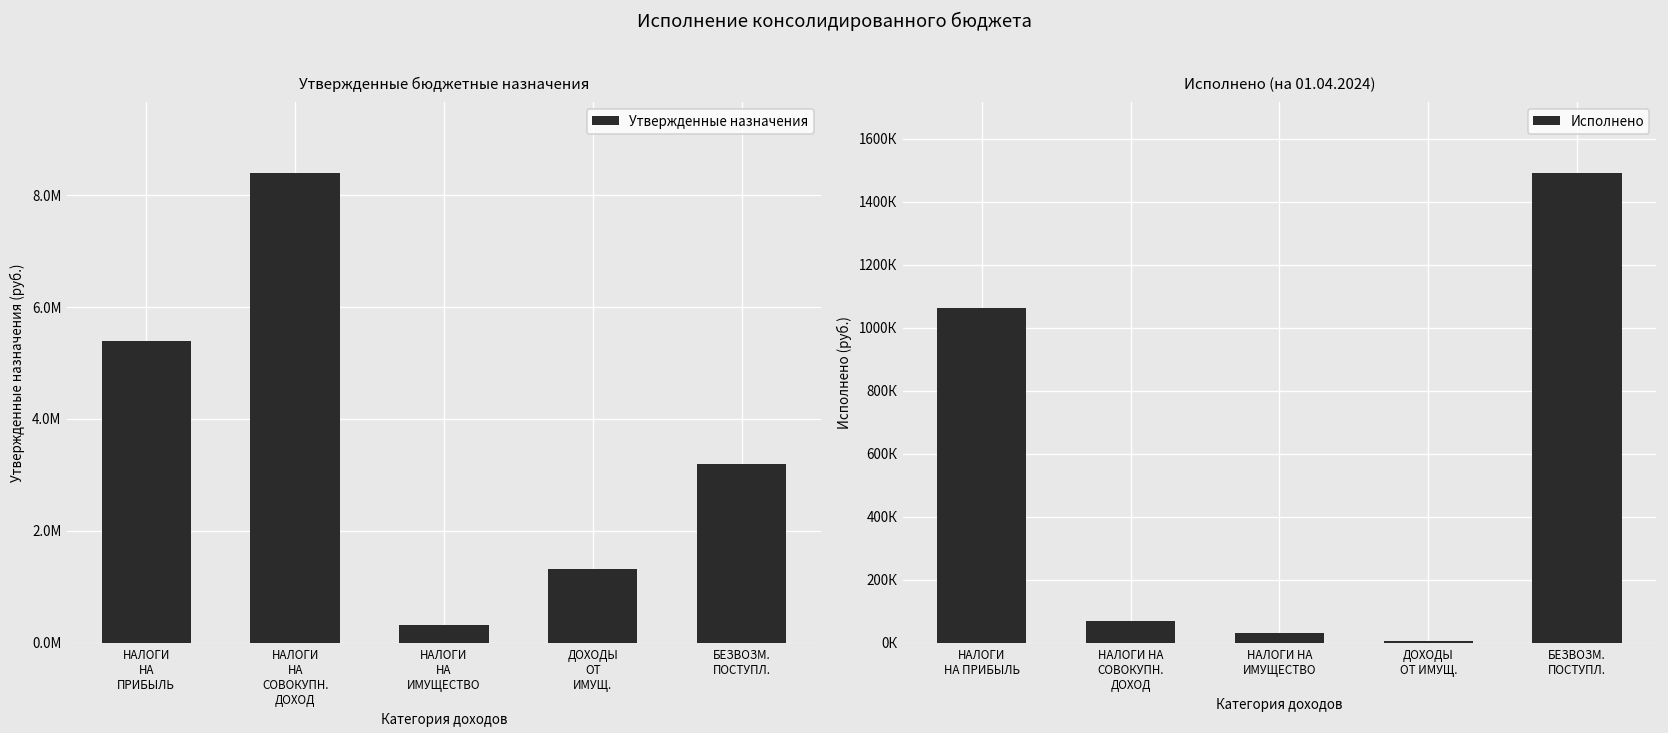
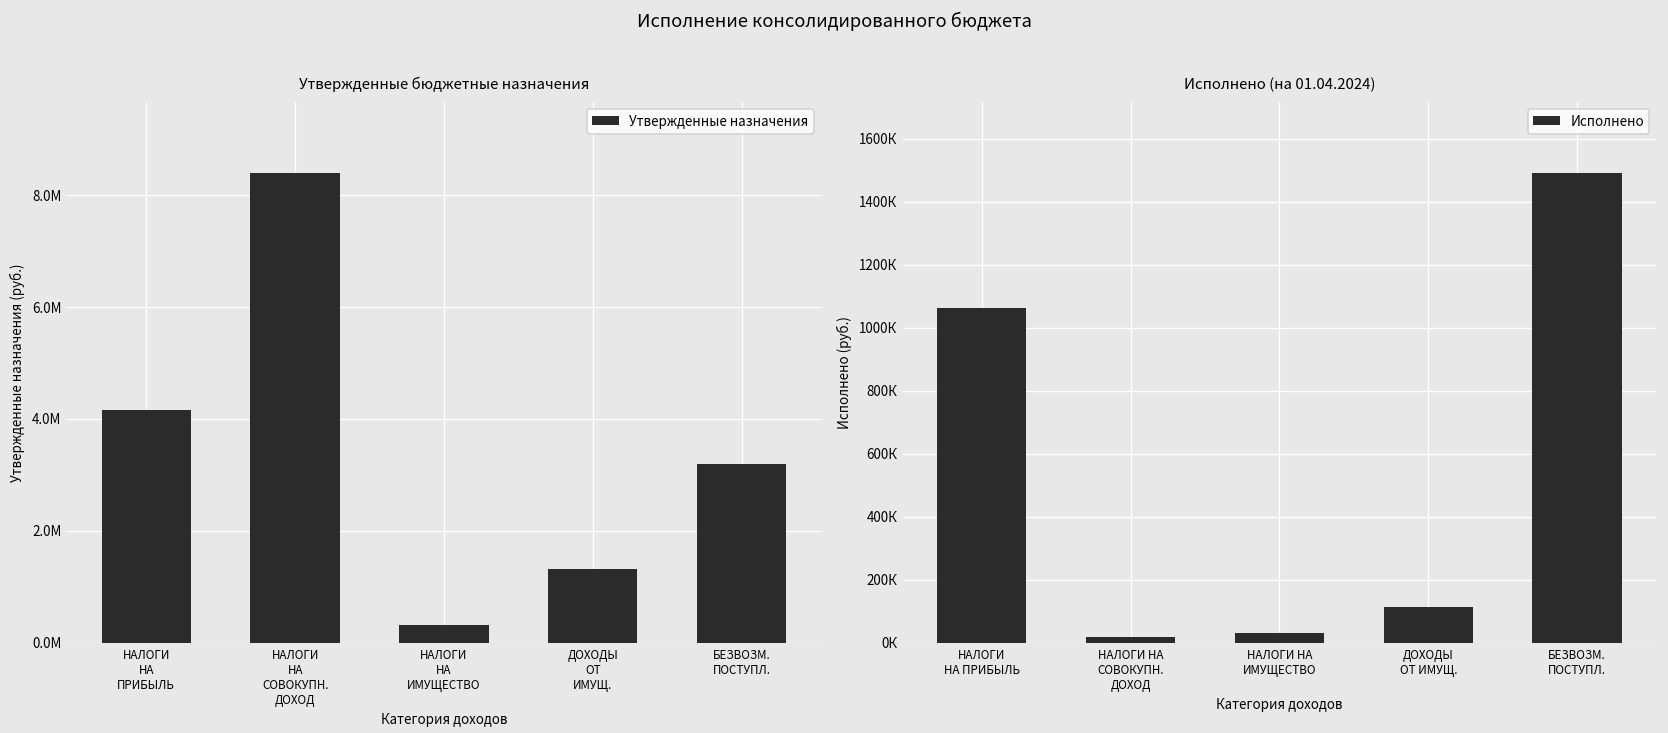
Утвержденные бюджетные назначения, НАЛОГИ НА ПРИБЫЛЬ: 5.4М -> 4.2М
Исполнено (на 01.04.2024), НАЛОГИ НА СОВОКУПН. ДОХОД: 70К -> 20К
Исполнено (на 01.04.2024), ДОХОДЫ ОТ ИМУЩ.: 10К -> 110К
